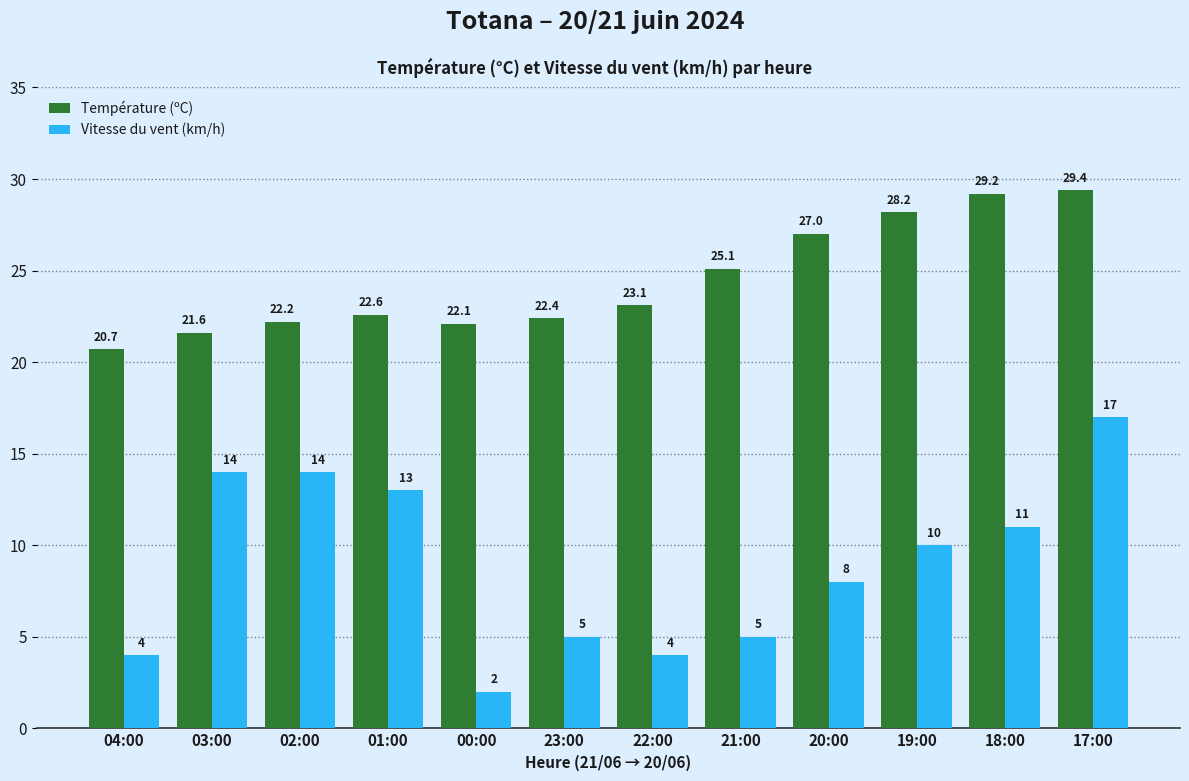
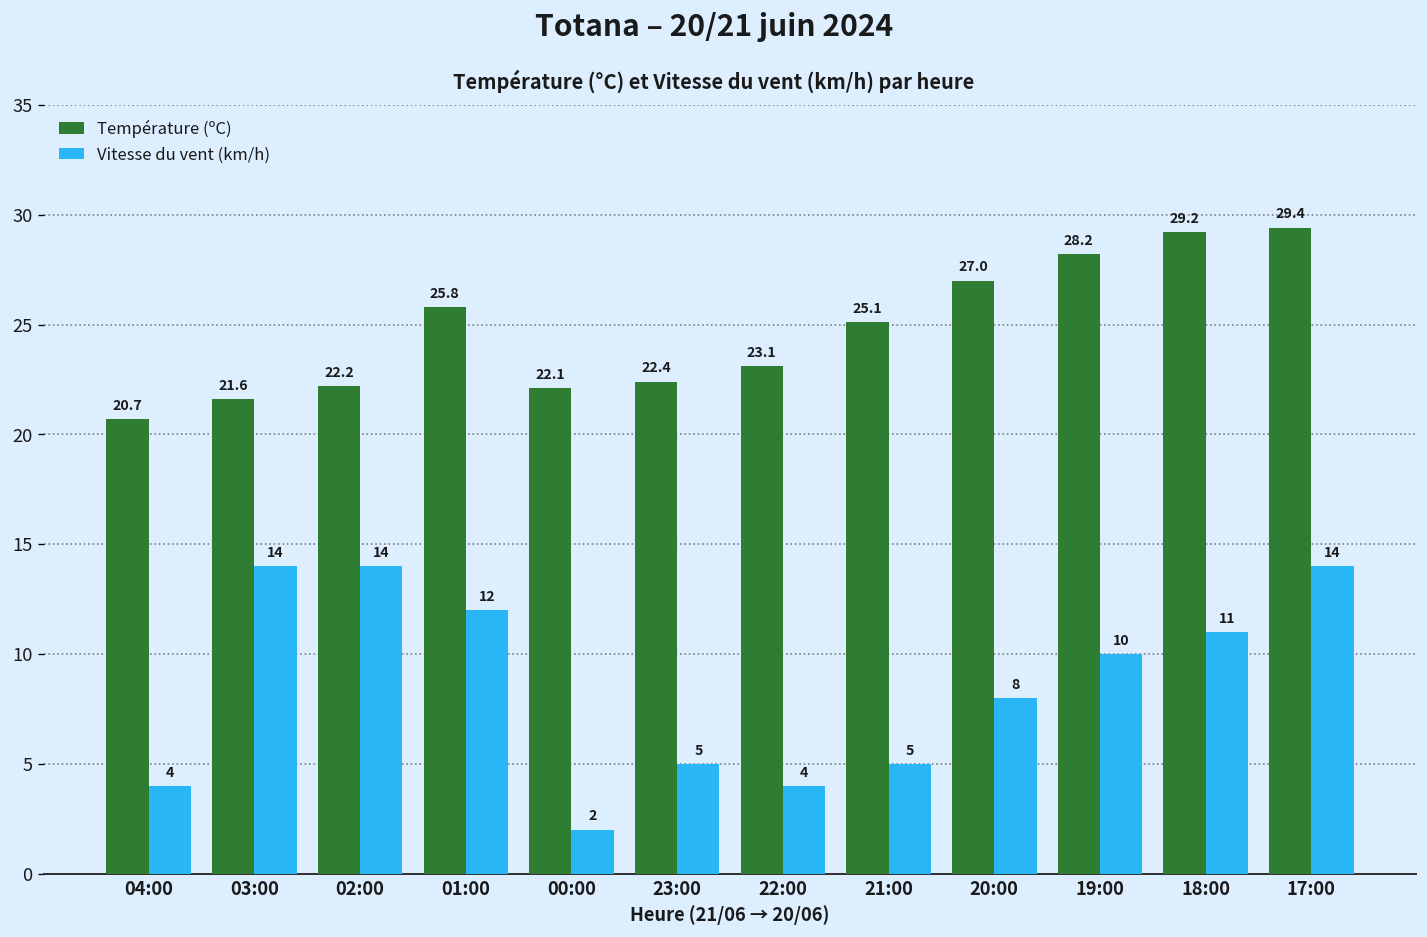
Température (ºC), 01:00: 22.6 -> 25.8
Vitesse du vent (km/h), 01:00: 13 -> 12
Vitesse du vent (km/h), 17:00: 17 -> 14
